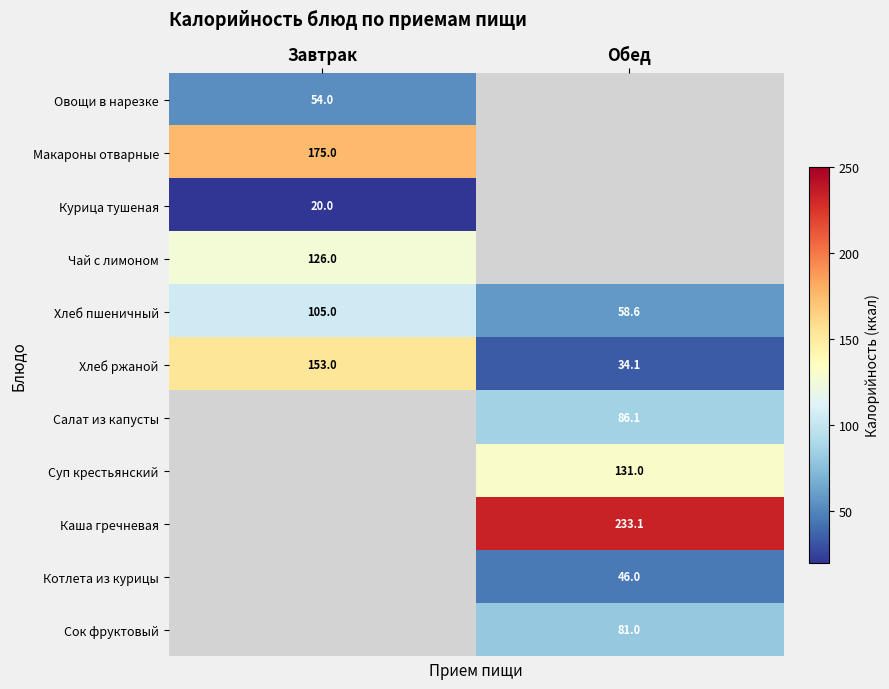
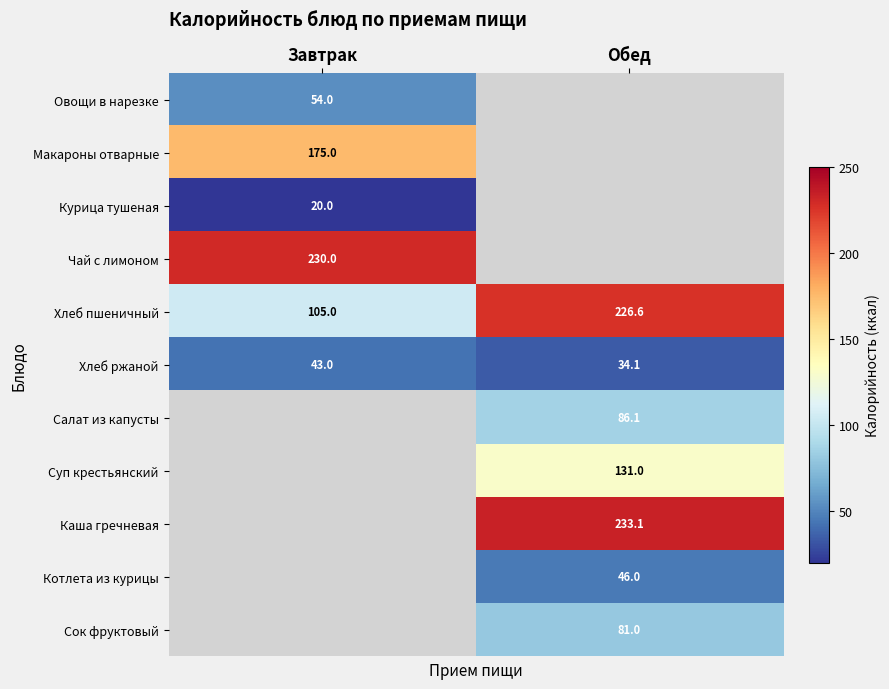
Чай с лимоном, Завтрак: 126.0 -> 230.0
Хлеб пшеничный, Обед: 58.6 -> 226.6
Хлеб ржаной, Завтрак: 153.0 -> 43.0
